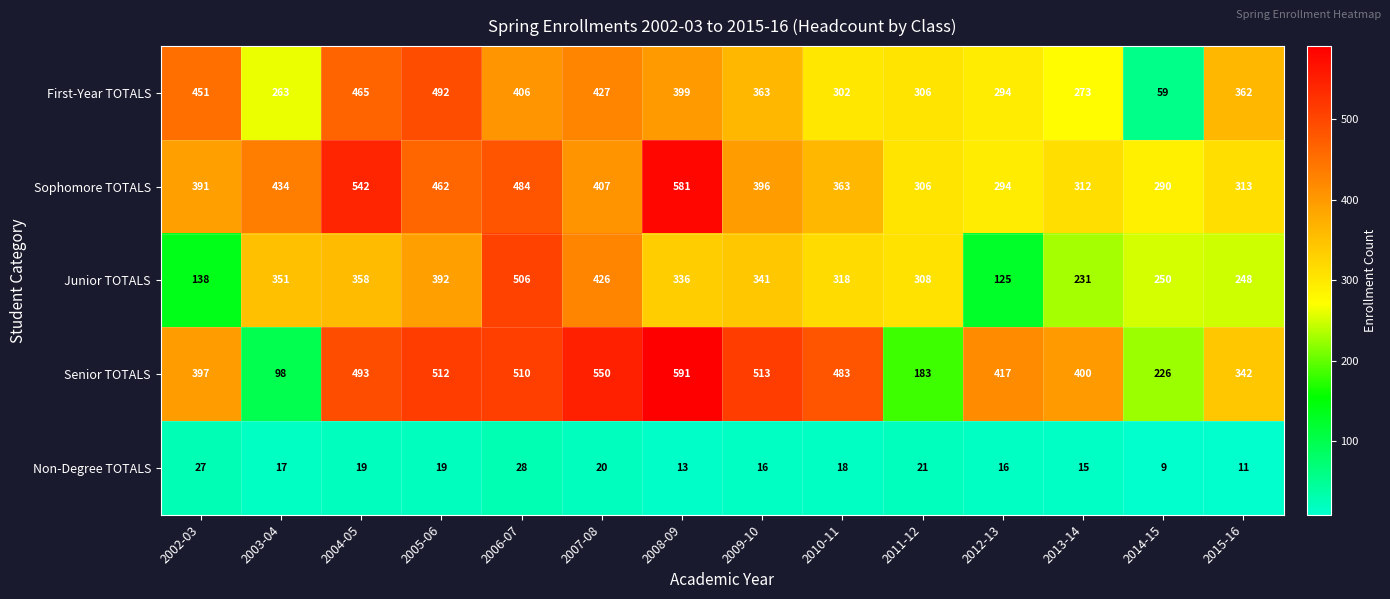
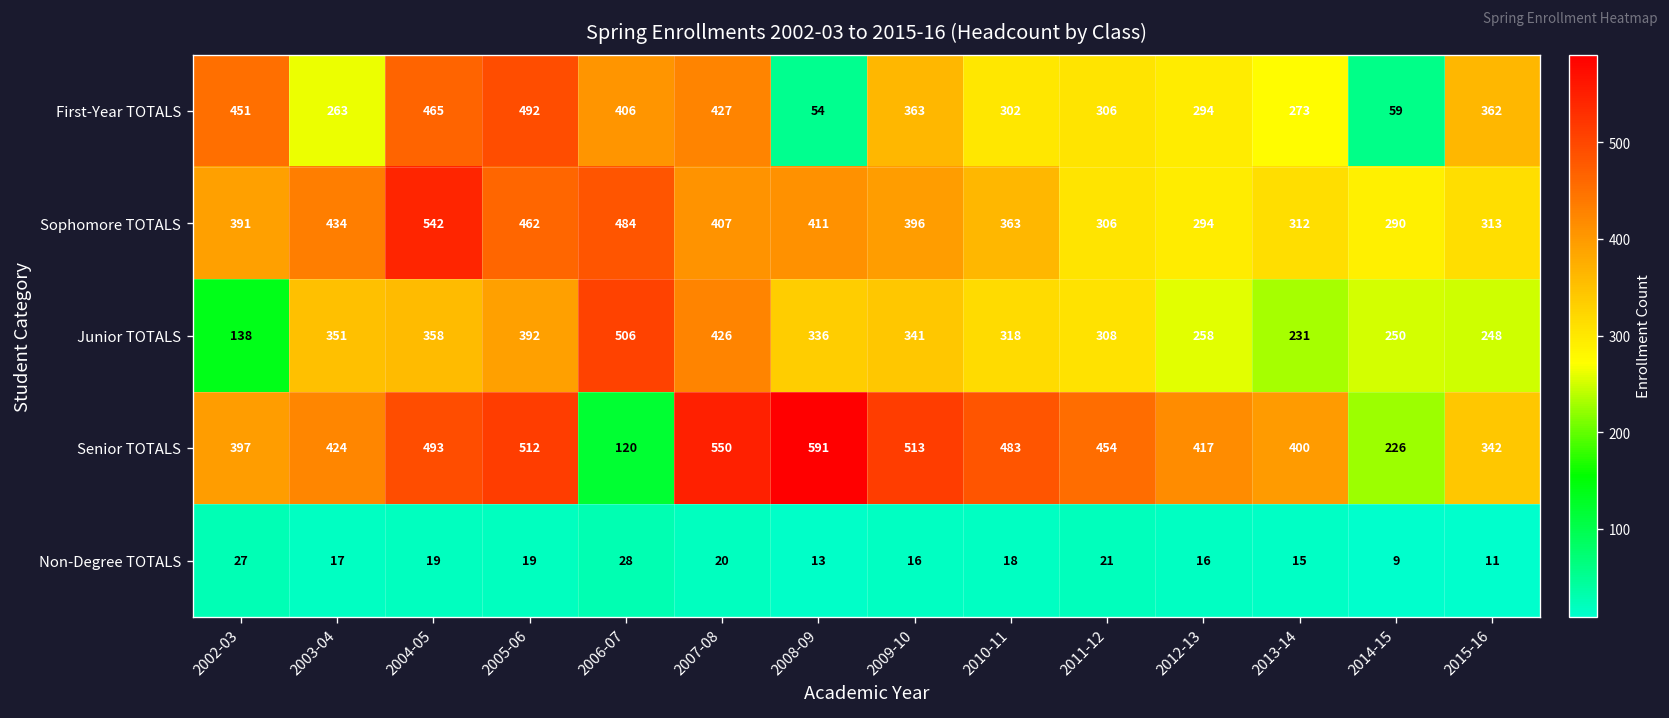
First-Year TOTALS, 2008-09: 399 -> 54
Sophomore TOTALS, 2008-09: 581 -> 411
Junior TOTALS, 2012-13: 125 -> 258
Senior TOTALS, 2003-04: 98 -> 424
Senior TOTALS, 2006-07: 510 -> 120
Senior TOTALS, 2011-12: 183 -> 454
